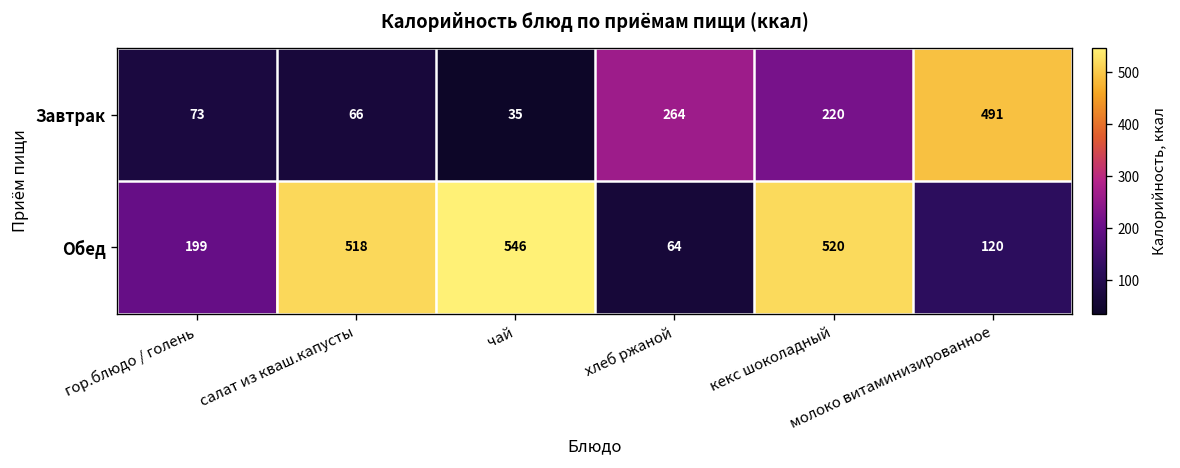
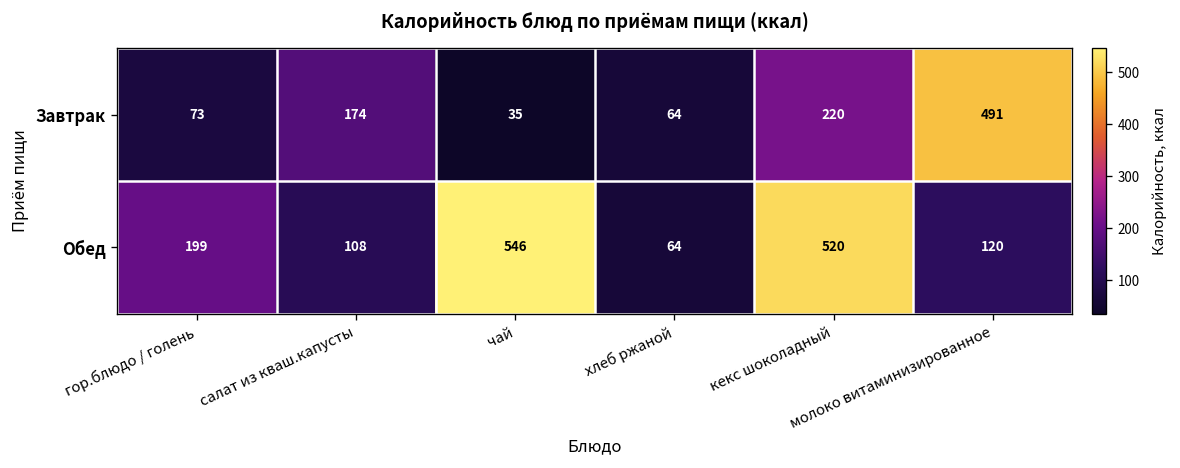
Завтрак, салат из кваш.капусты: 66 -> 174
Завтрак, хлеб ржаной: 264 -> 64
Обед, салат из кваш.капусты: 518 -> 108
